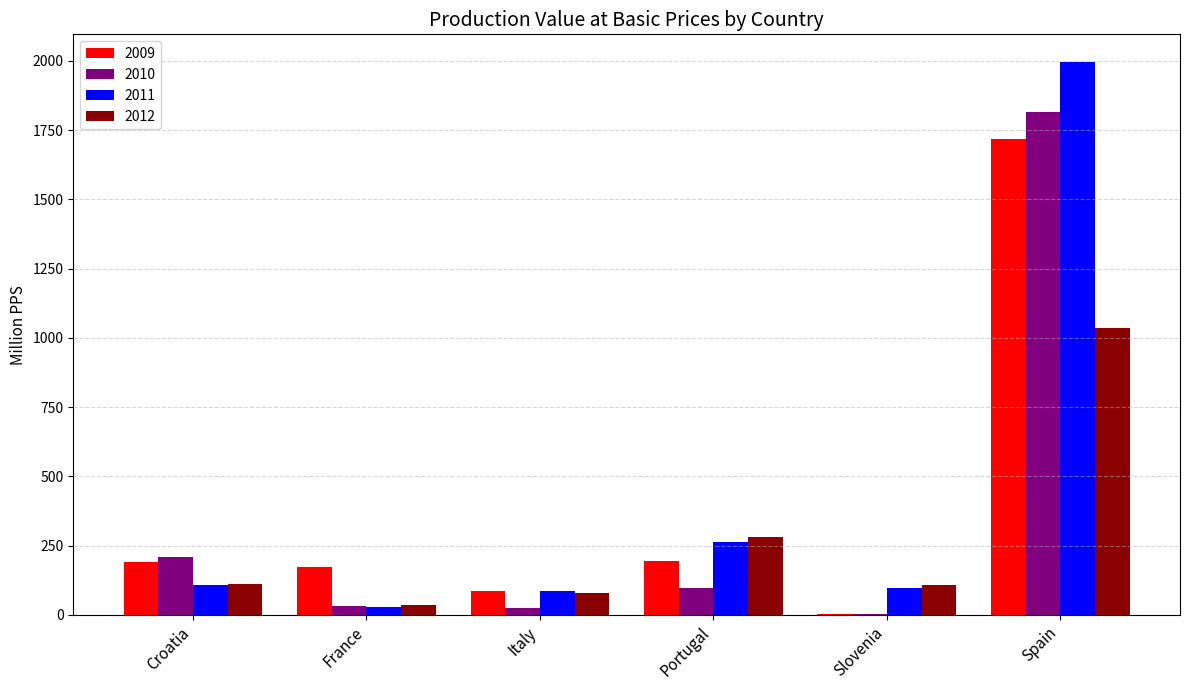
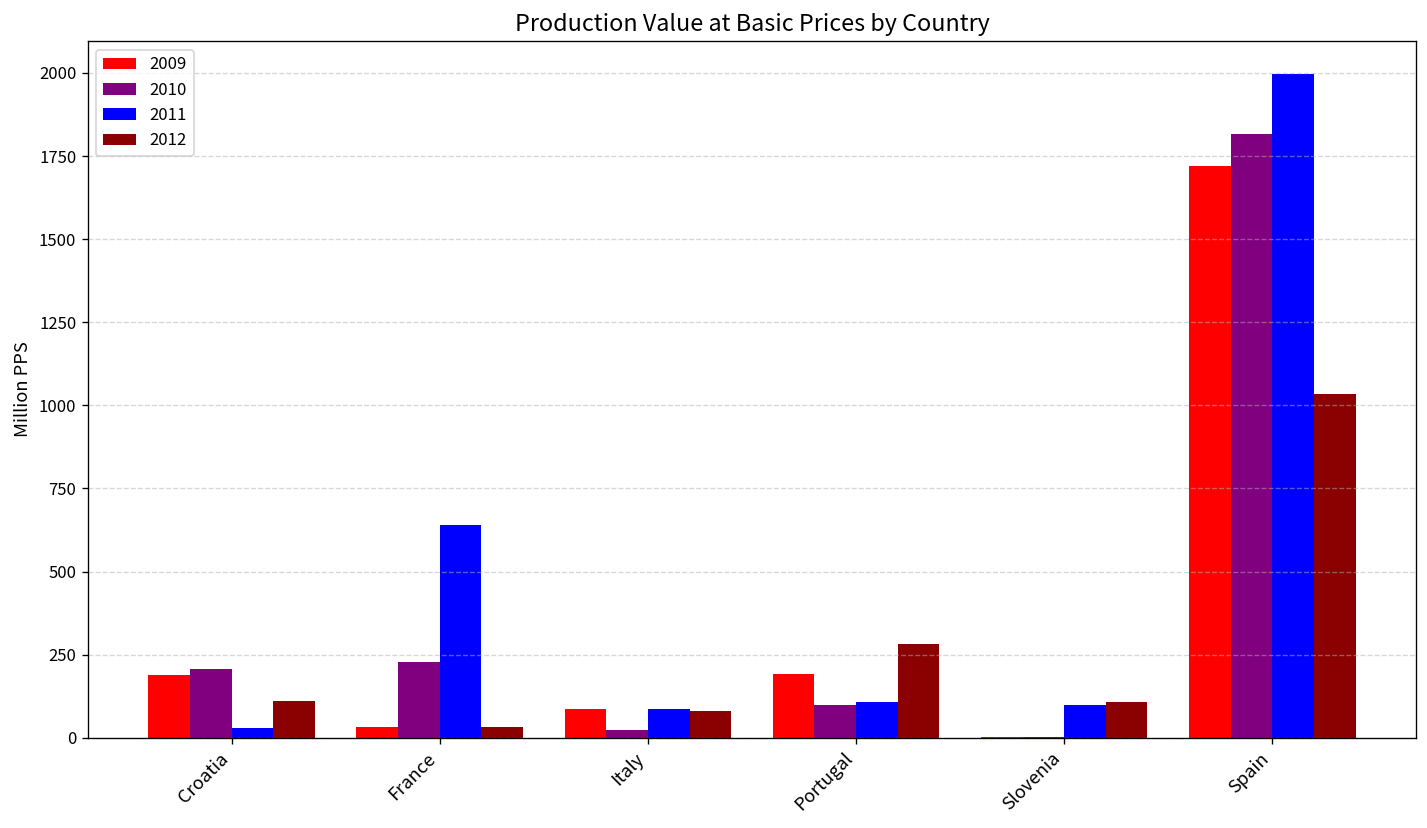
2011, Croatia: 110 -> 30
2009, France: 170 -> 30
2010, France: 30 -> 230
2011, France: 30 -> 640
2011, Portugal: 260 -> 110
